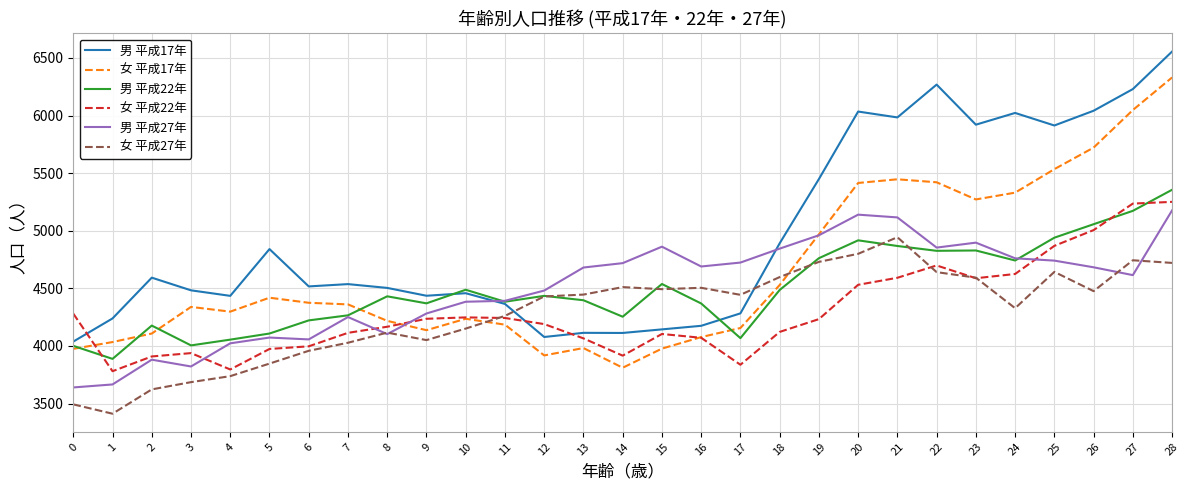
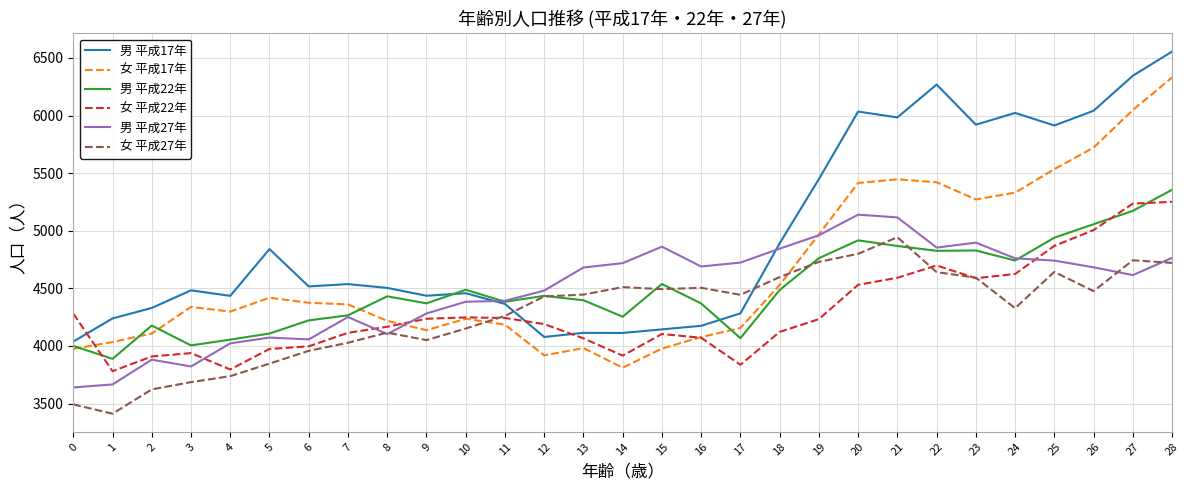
男 平成17年, 2: 4590 -> 4330
男 平成17年, 27: 6230 -> 6350
男 平成27年, 28: 5180 -> 4770
